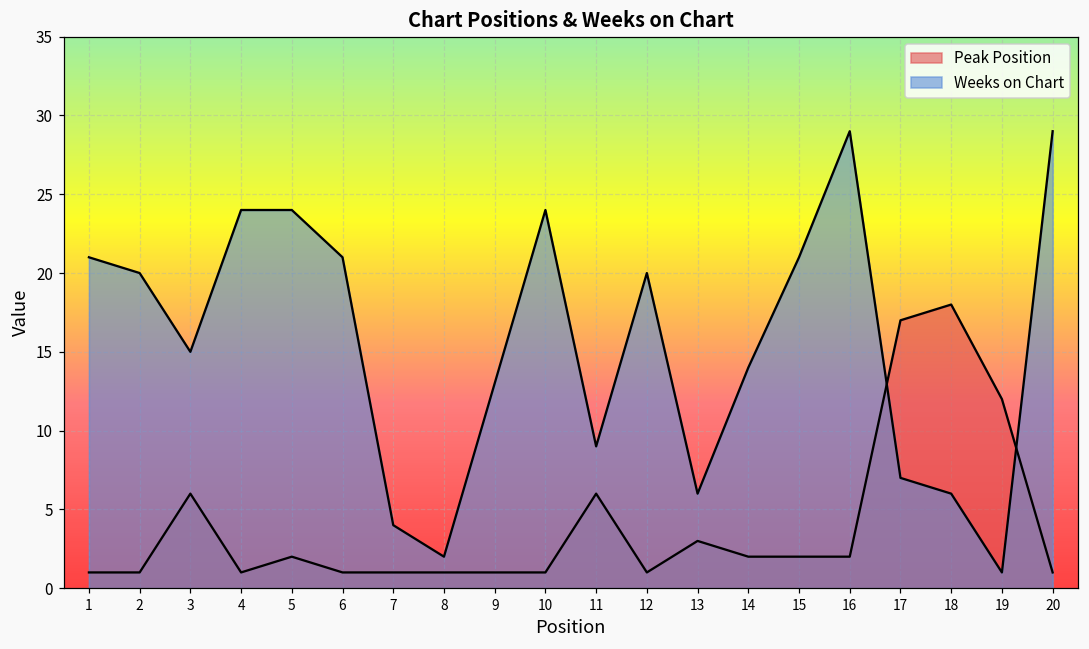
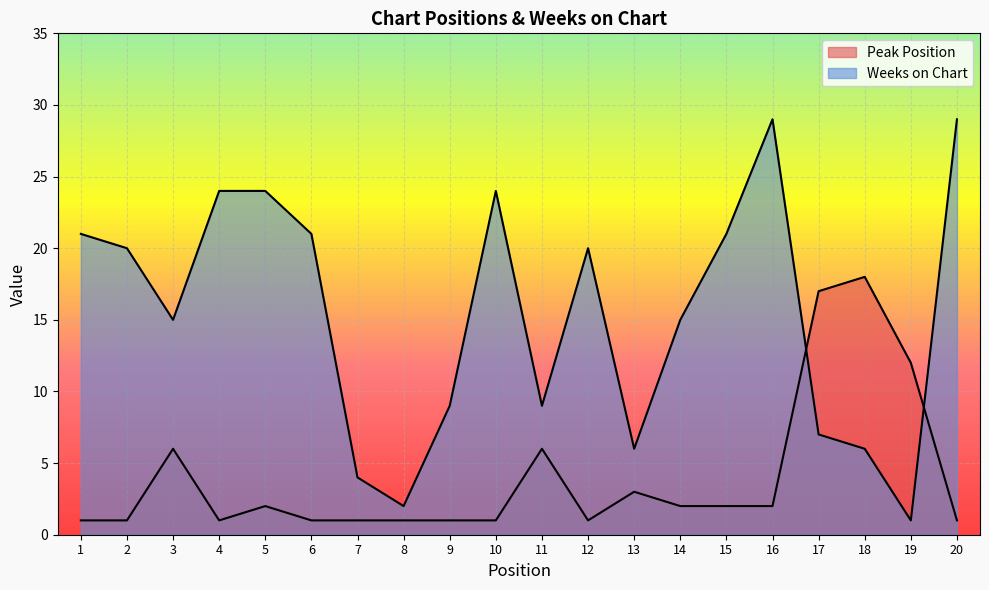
Weeks on Chart, 9: 13 -> 9
Weeks on Chart, 14: 14 -> 15
